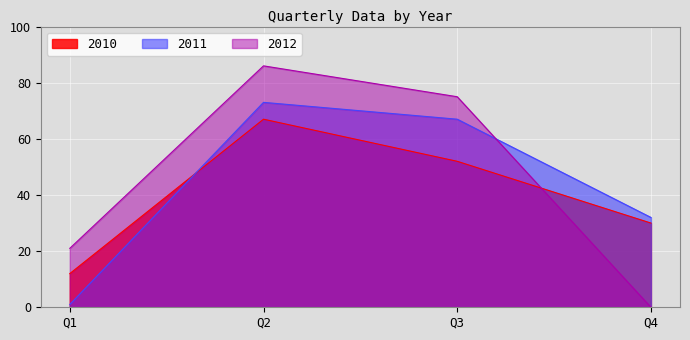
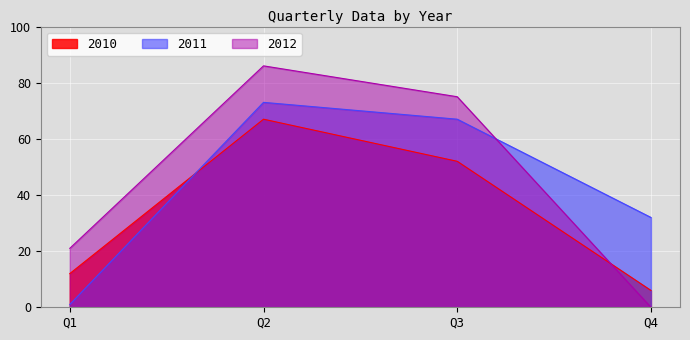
2010, Q4: 30 -> 6
